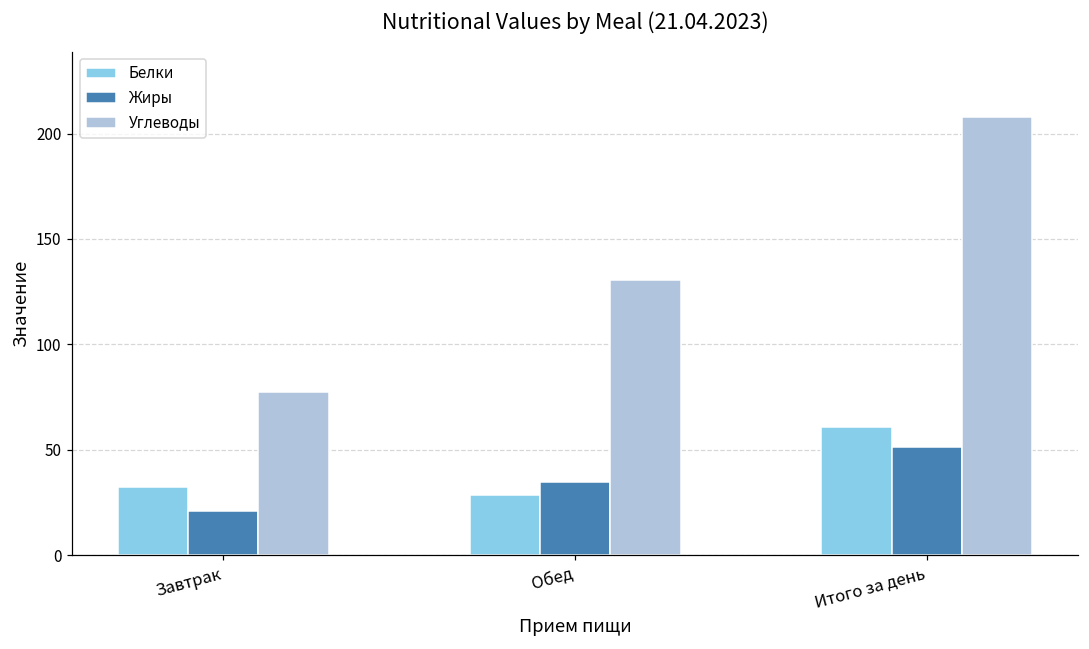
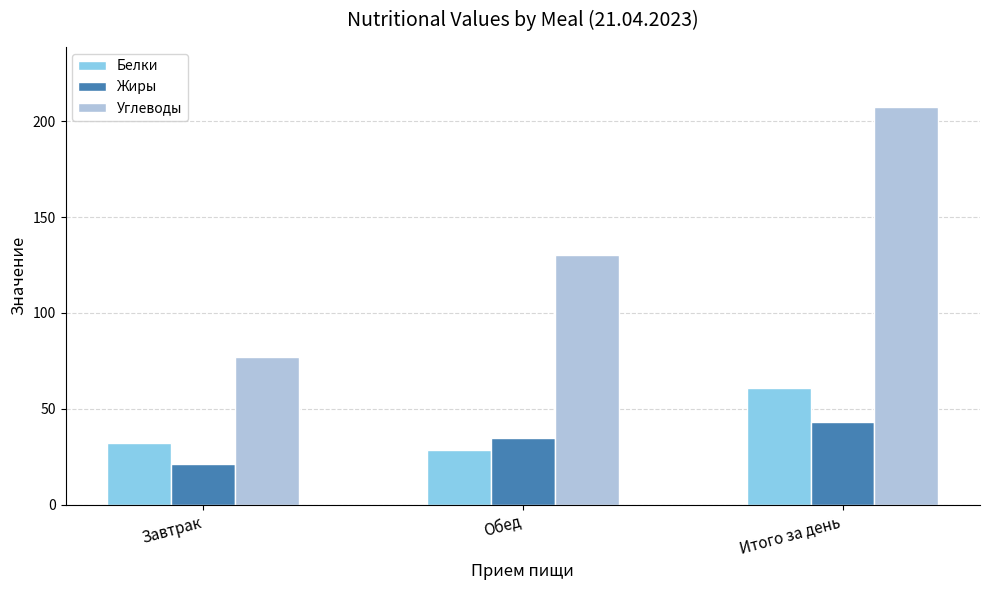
Жиры, Итого за день: 51 -> 43
